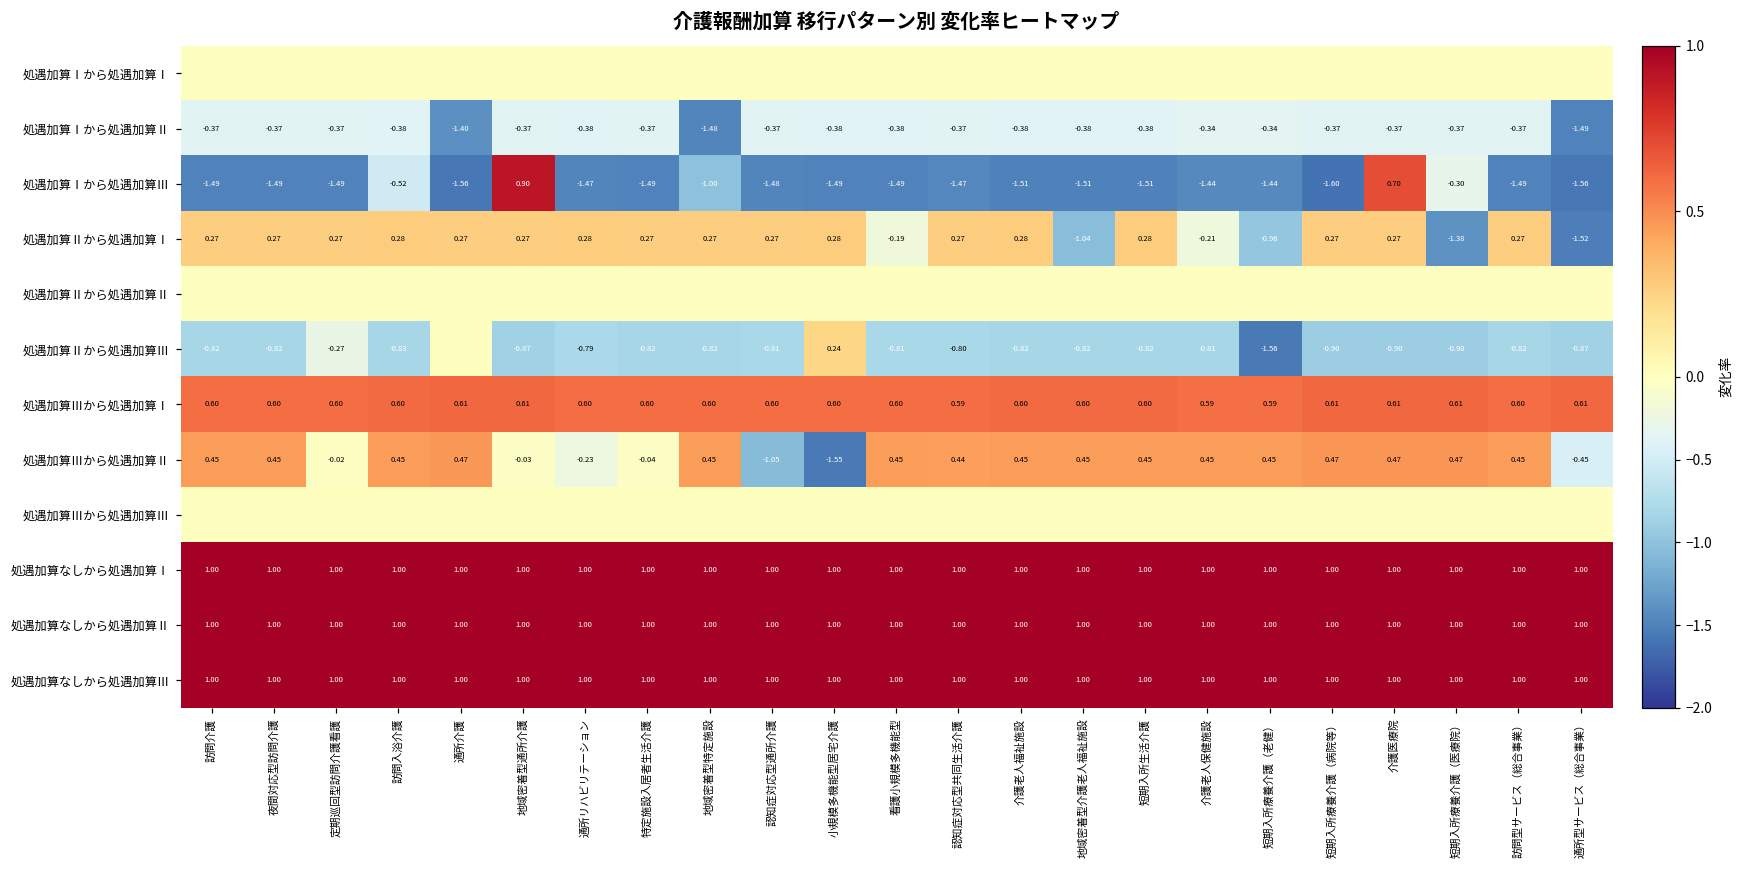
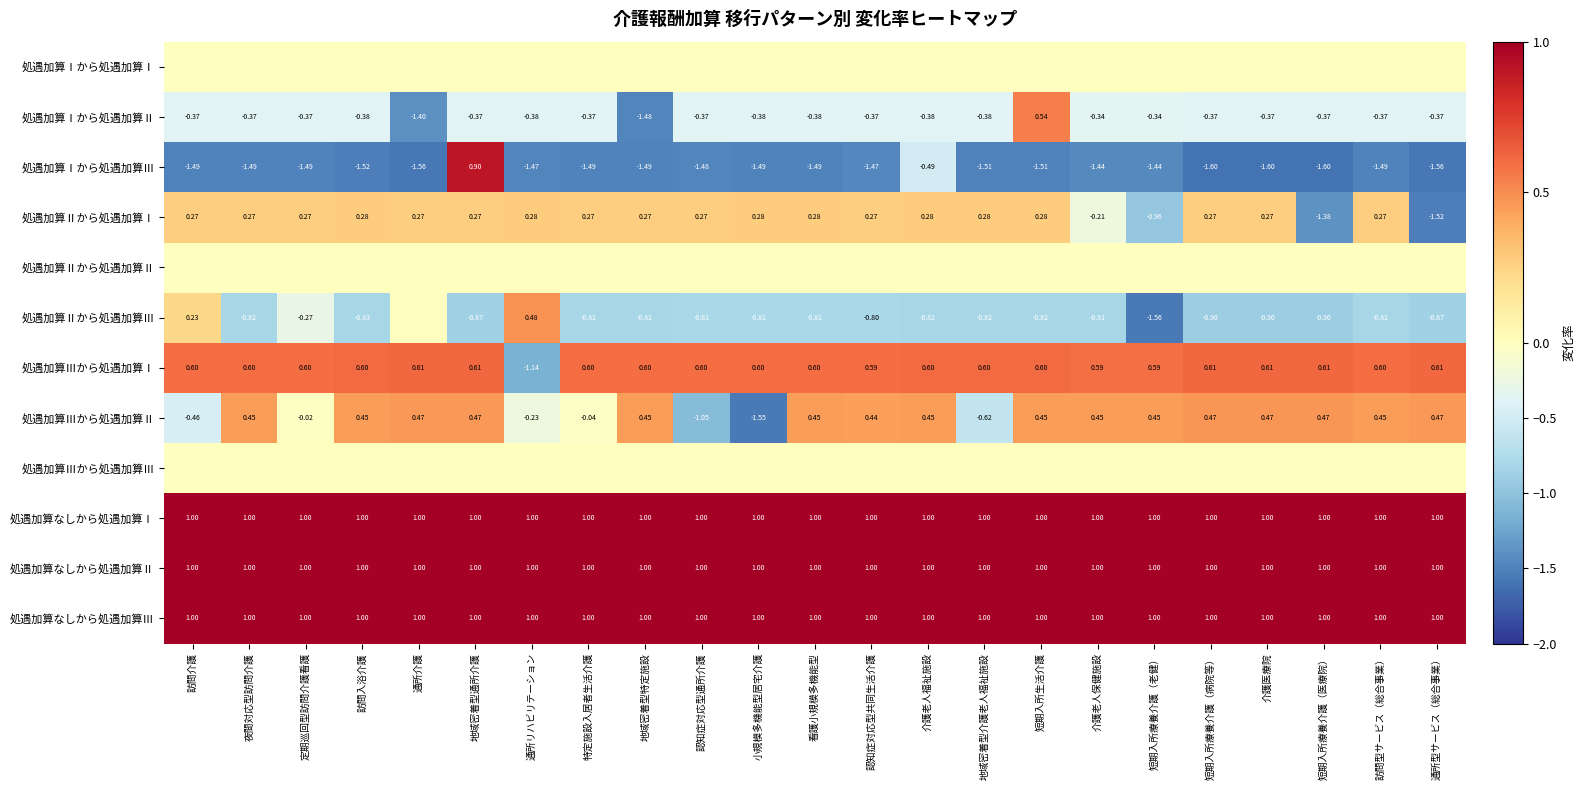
処遇加算Ⅰから処遇加算Ⅱ, 短期入所生活介護: -0.38 -> 0.54
処遇加算Ⅰから処遇加算Ⅱ, 通所型サービス（総合事業）: -1.49 -> -0.37
処遇加算Ⅰから処遇加算Ⅲ, 訪問入浴介護: -0.52 -> -1.52
処遇加算Ⅰから処遇加算Ⅲ, 地域密着型特定施設: -1.00 -> -1.49
処遇加算Ⅰから処遇加算Ⅲ, 介護老人福祉施設: -1.51 -> -0.49
処遇加算Ⅰから処遇加算Ⅲ, 介護医療院: 0.70 -> -1.60
処遇加算Ⅰから処遇加算Ⅲ, 短期入所療養介護（医療院）: -0.30 -> -1.60
処遇加算Ⅱから処遇加算Ⅰ, 看護小規模多機能型: -0.19 -> 0.28
処遇加算Ⅱから処遇加算Ⅰ, 地域密着型介護老人福祉施設: -1.04 -> 0.28
処遇加算Ⅱから処遇加算Ⅲ, 訪問介護: -0.82 -> 0.23
処遇加算Ⅱから処遇加算Ⅲ, 通所リハビリテーション: -0.79 -> 0.48
処遇加算Ⅱから処遇加算Ⅲ, 小規模多機能型居宅介護: 0.24 -> -0.81
処遇加算Ⅲから処遇加算Ⅰ, 通所リハビリテーション: 0.60 -> -1.14
処遇加算Ⅲから処遇加算Ⅱ, 訪問介護: 0.45 -> -0.46
処遇加算Ⅲから処遇加算Ⅱ, 地域密着型通所介護: -0.03 -> 0.47
処遇加算Ⅲから処遇加算Ⅱ, 地域密着型介護老人福祉施設: 0.45 -> -0.62
処遇加算Ⅲから処遇加算Ⅱ, 通所型サービス（総合事業）: -0.45 -> 0.47
